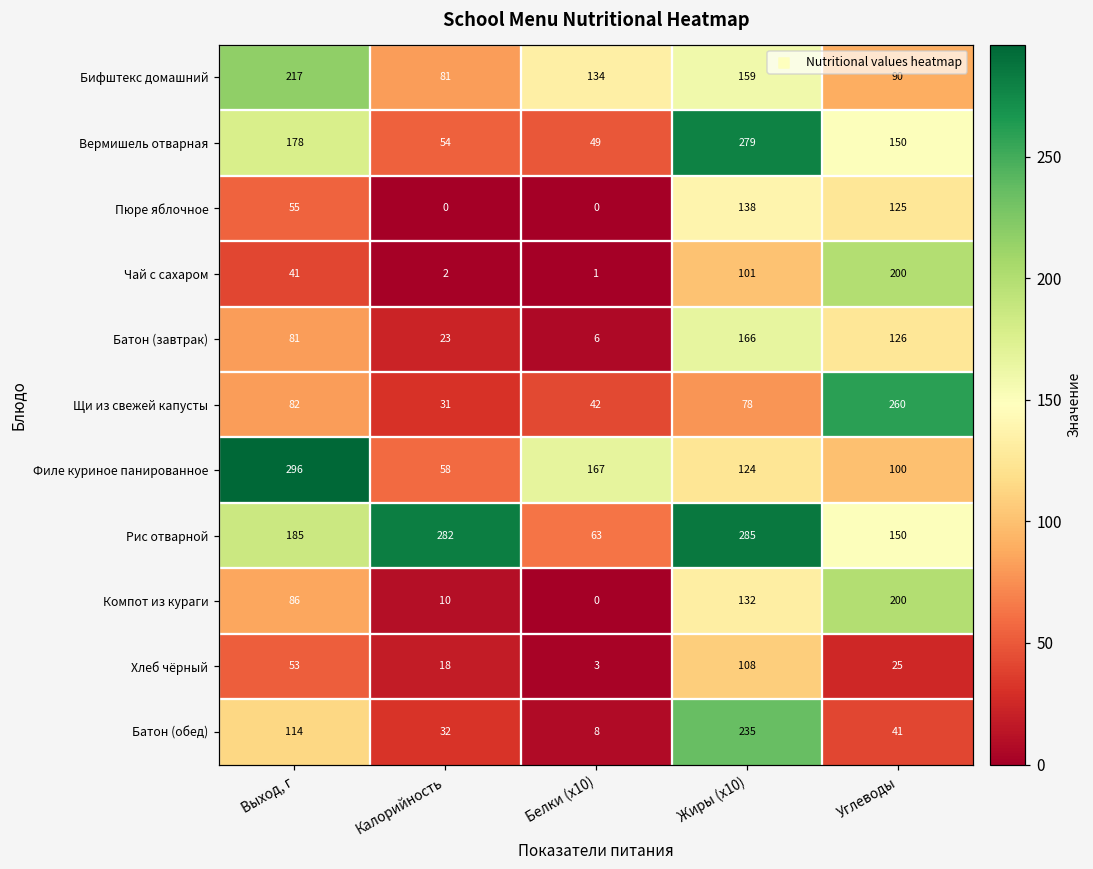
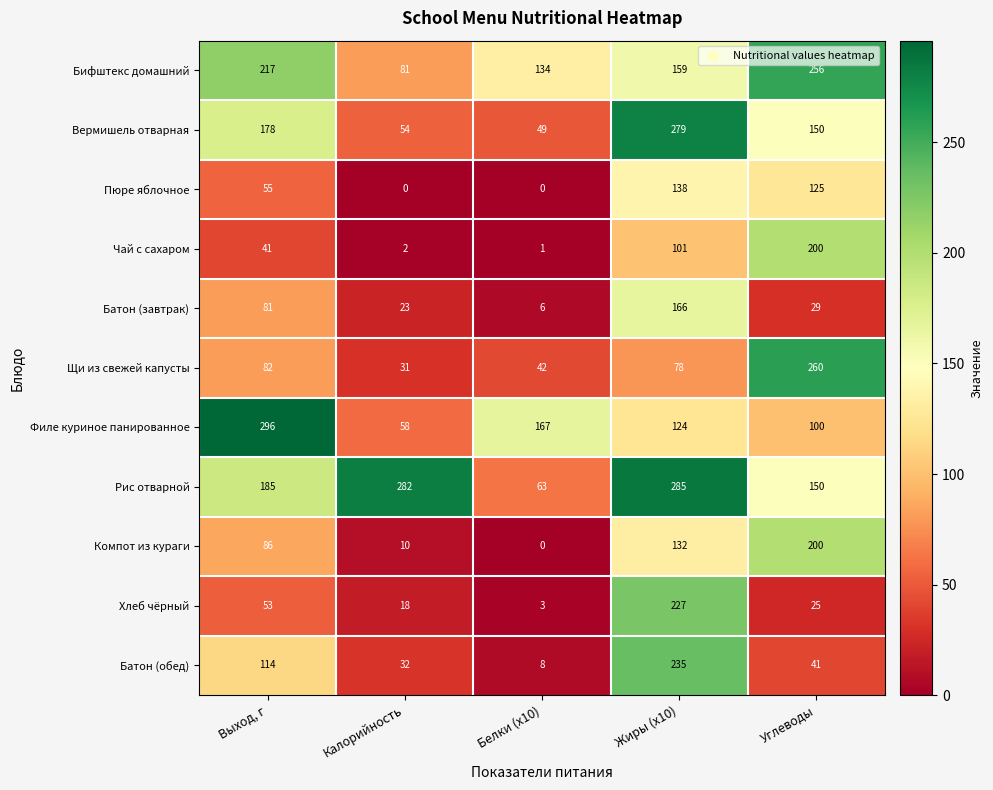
Бифштекс домашний, Углеводы: 90 -> 256
Батон (завтрак), Углеводы: 126 -> 29
Хлеб чёрный, Жиры (x10): 108 -> 227
